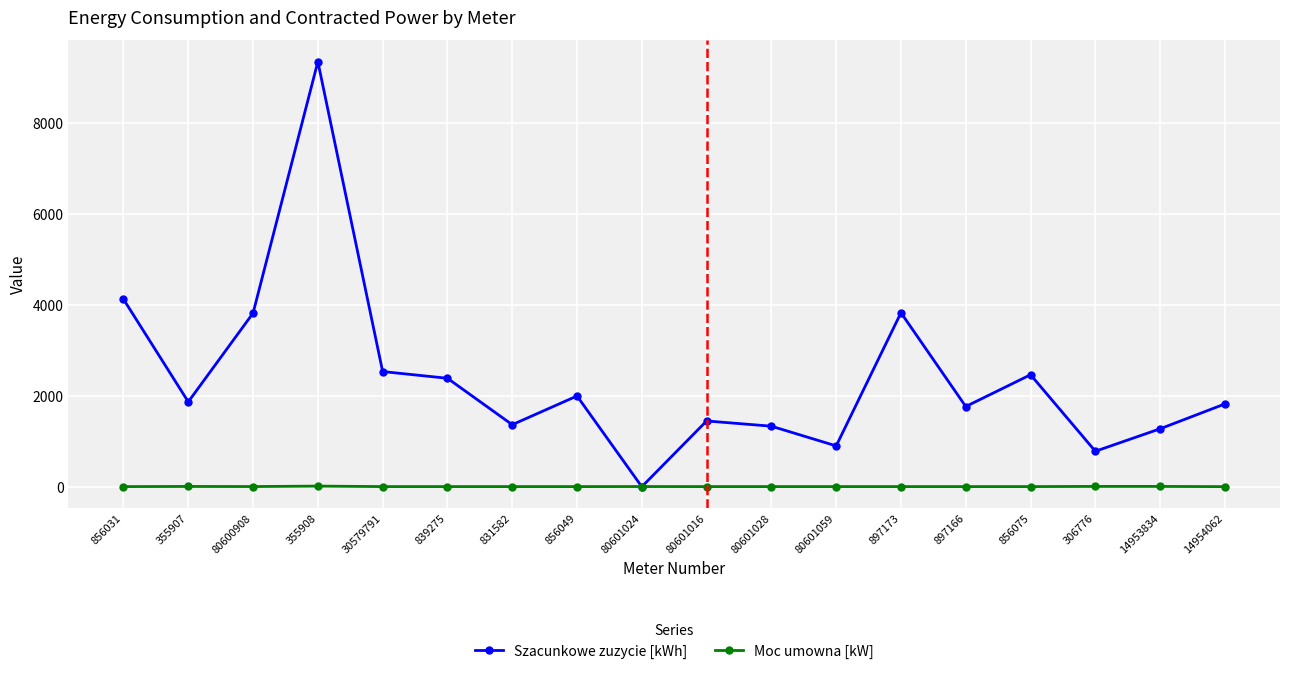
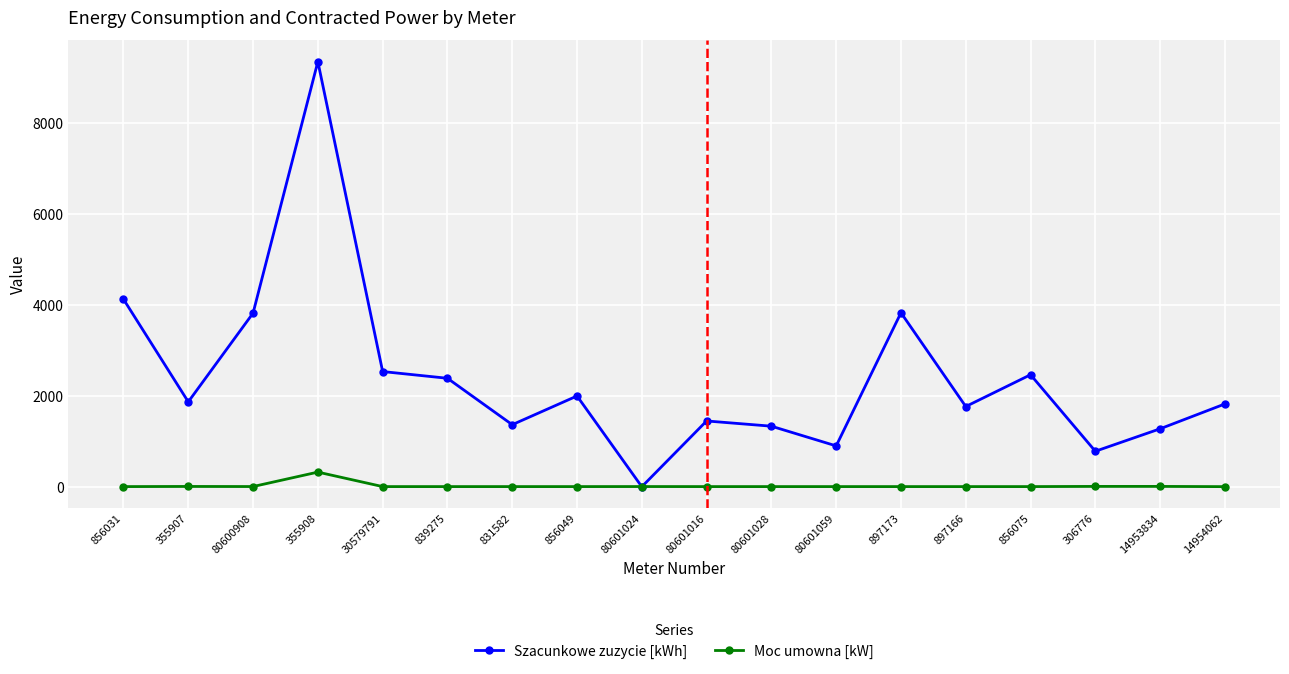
Moc umowna [kW], 355908: 0 -> 300
